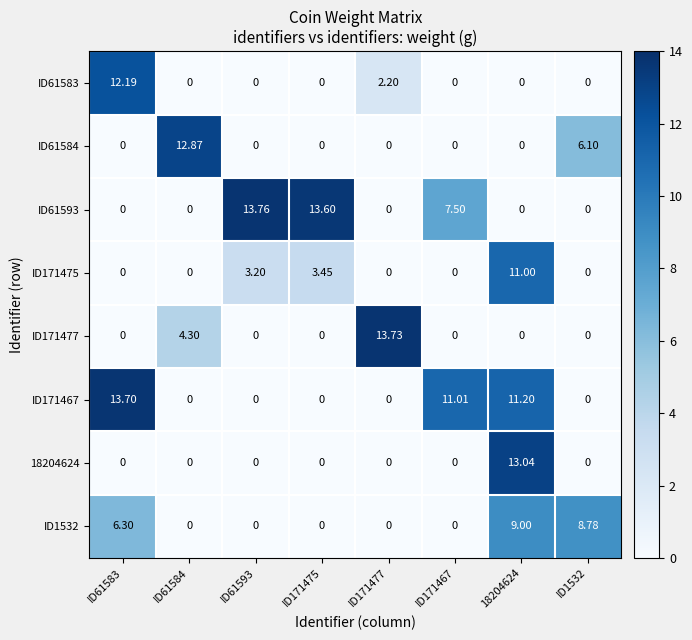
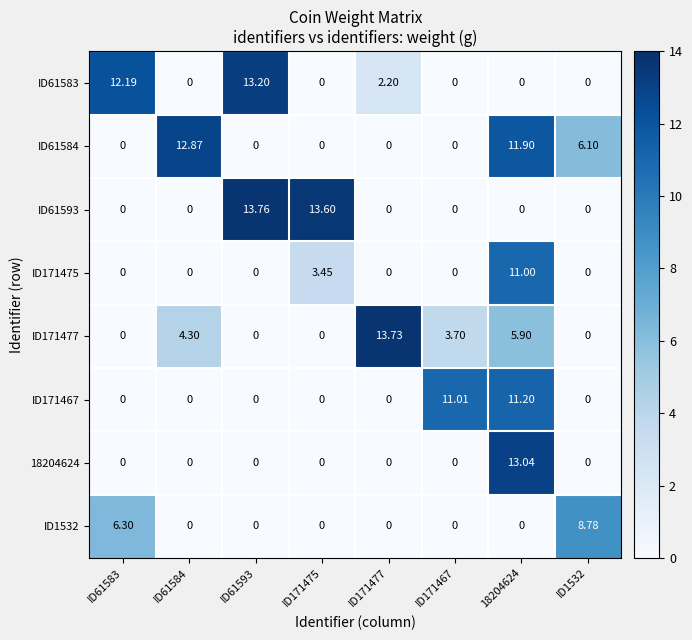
ID61583, ID61593: 0 -> 13.20
ID61584, 18204624: 0 -> 11.90
ID61593, ID171467: 7.50 -> 0
ID171475, ID61593: 3.20 -> 0
ID171477, ID171467: 0 -> 3.70
ID171477, 18204624: 0 -> 5.90
ID171467, ID61583: 13.70 -> 0
ID1532, 18204624: 9.00 -> 0
